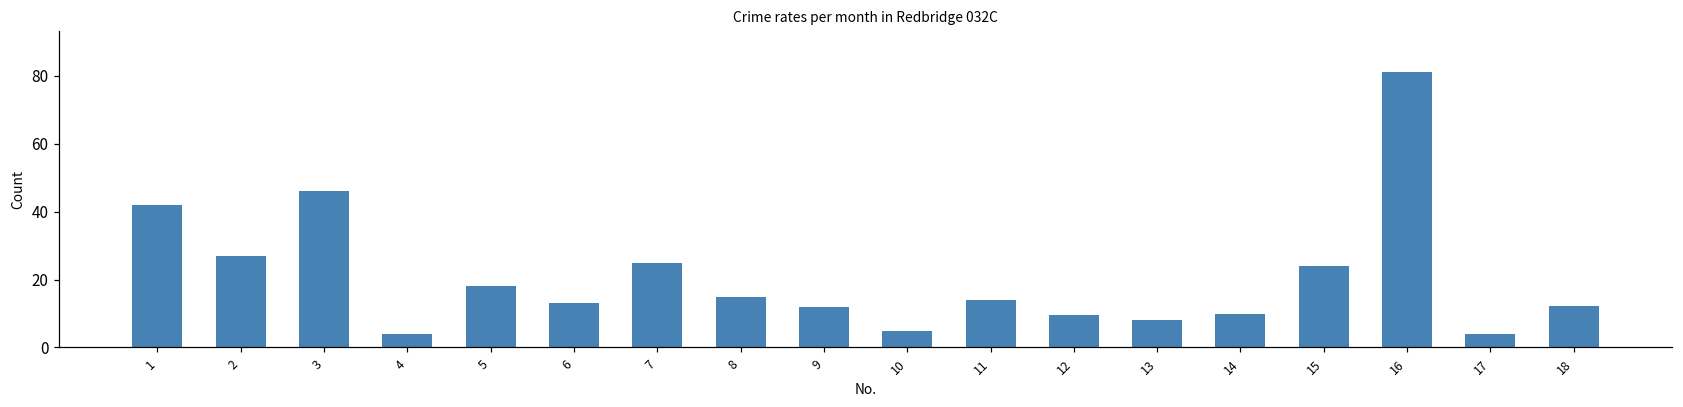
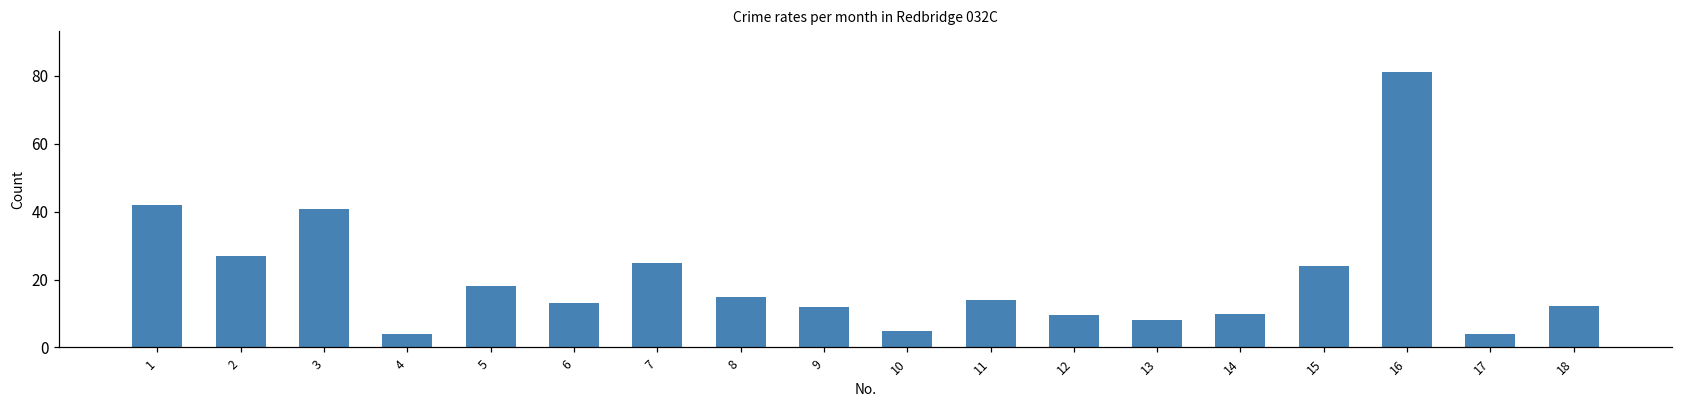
3: 46 -> 41
